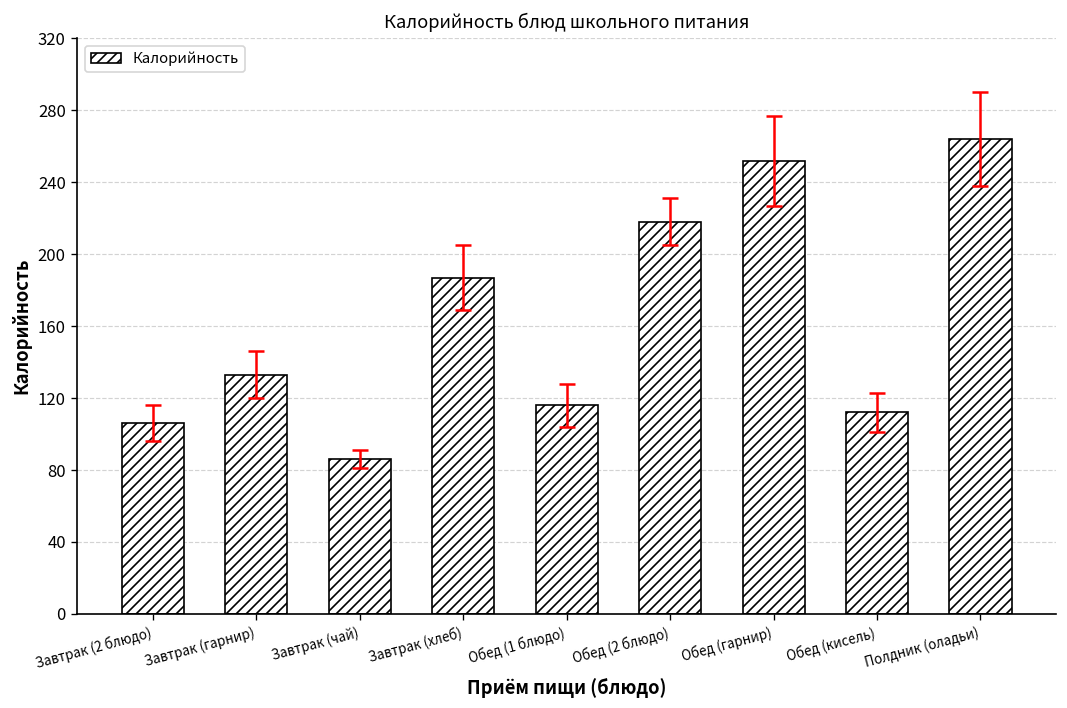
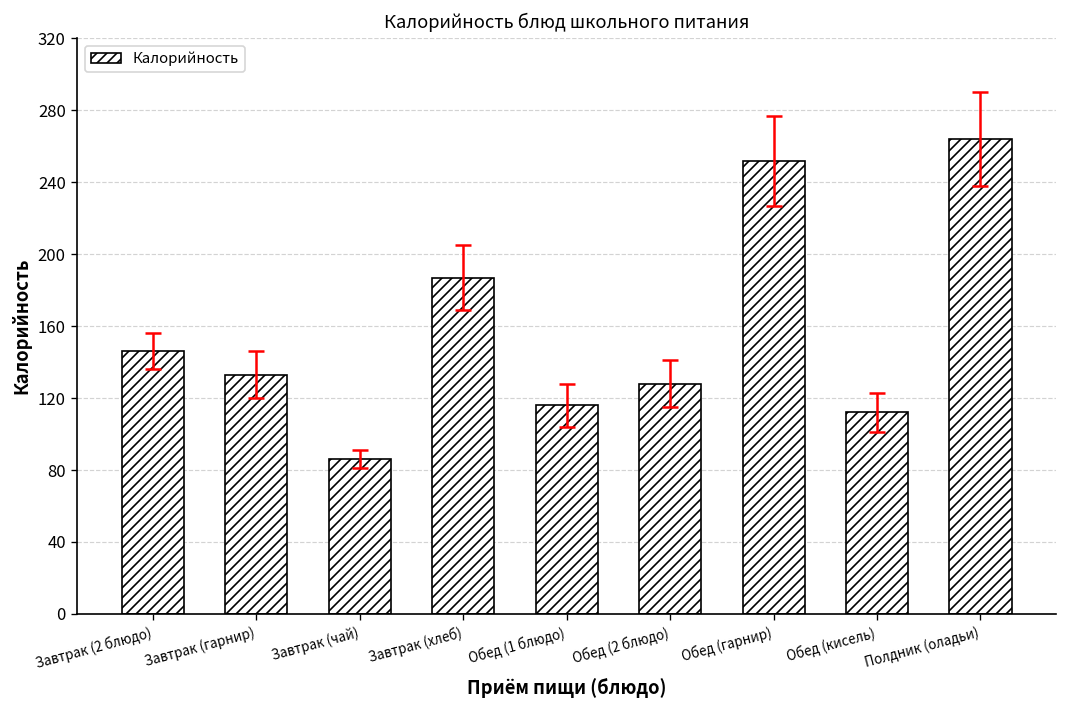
Калорийность, Завтрак (2 блюдо): 106 -> 146
Калорийность, Обед (2 блюдо): 218 -> 128
